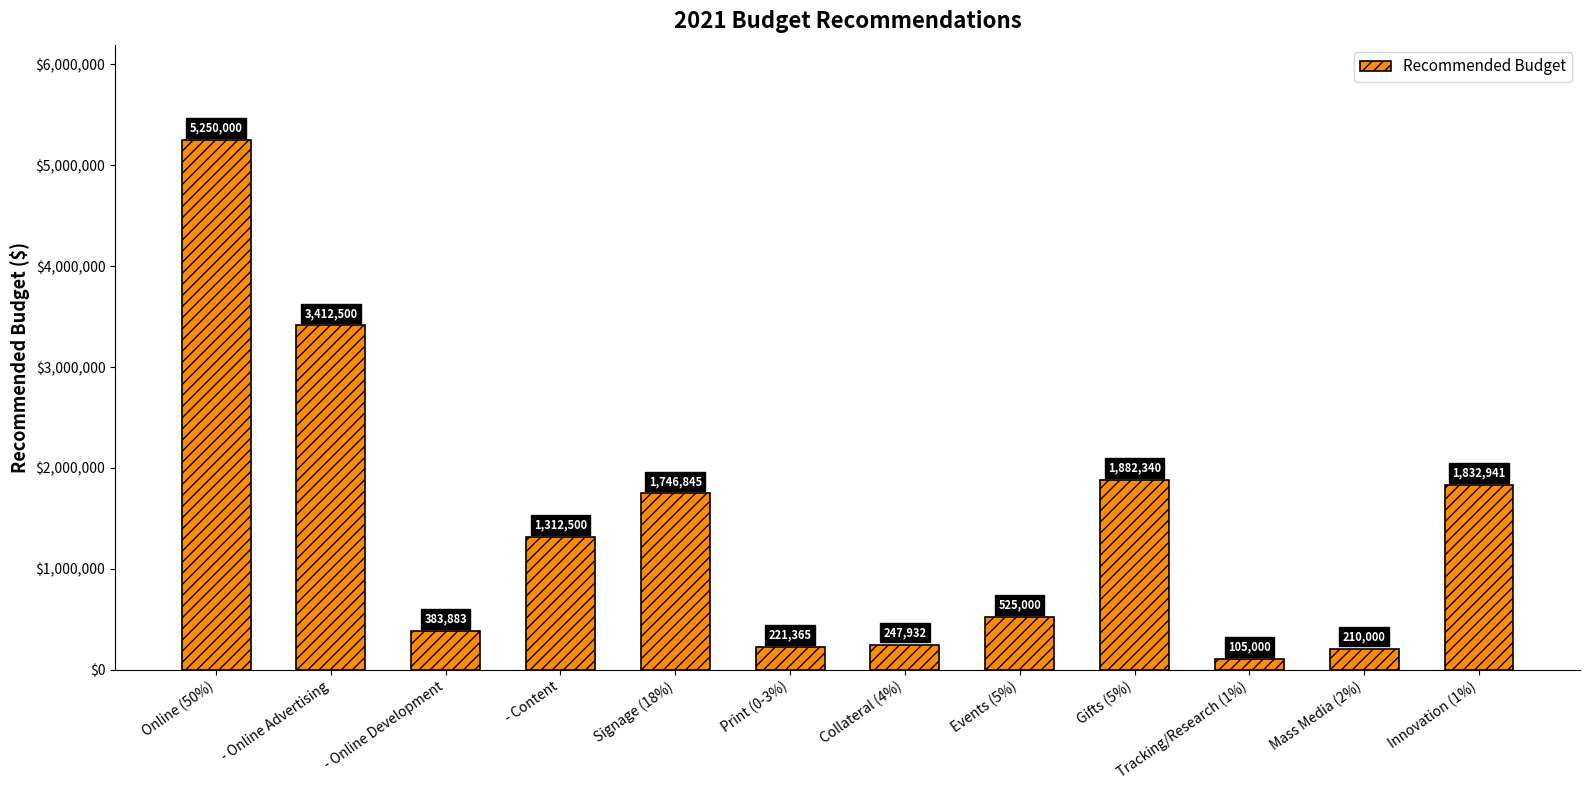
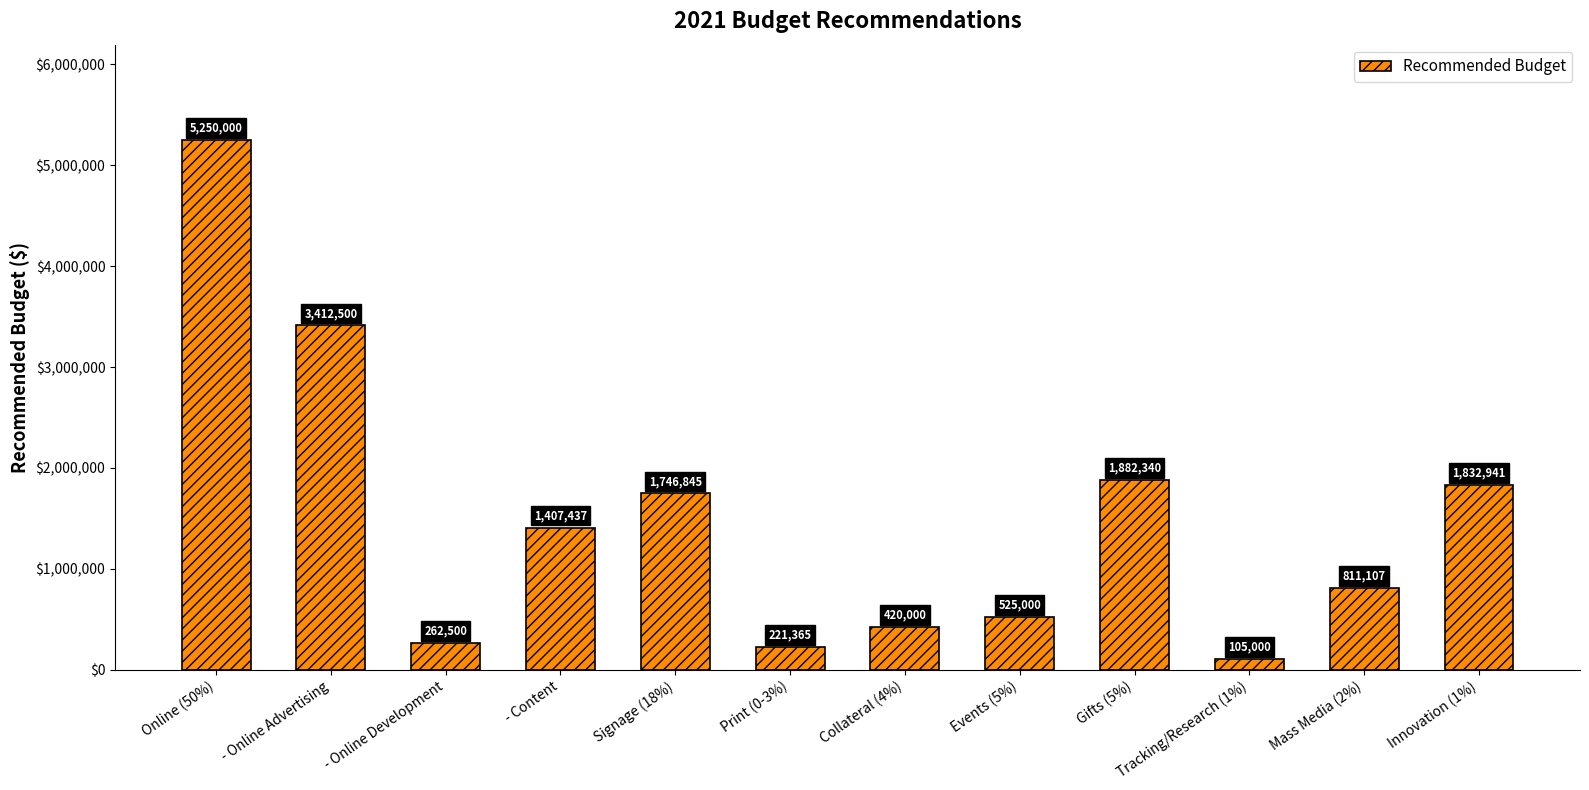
- Online Development: 383,883 -> 262,500
- Content: 1,312,500 -> 1,407,437
Collateral (4%): 247,932 -> 420,000
Mass Media (2%): 210,000 -> 811,107
